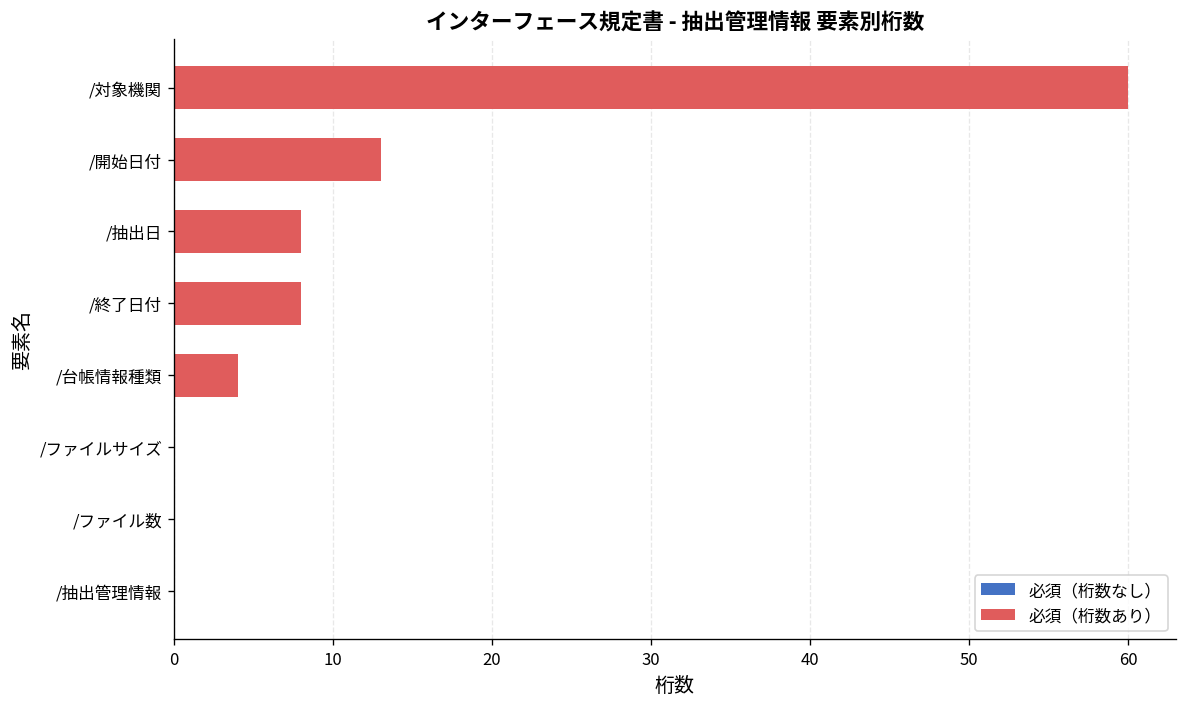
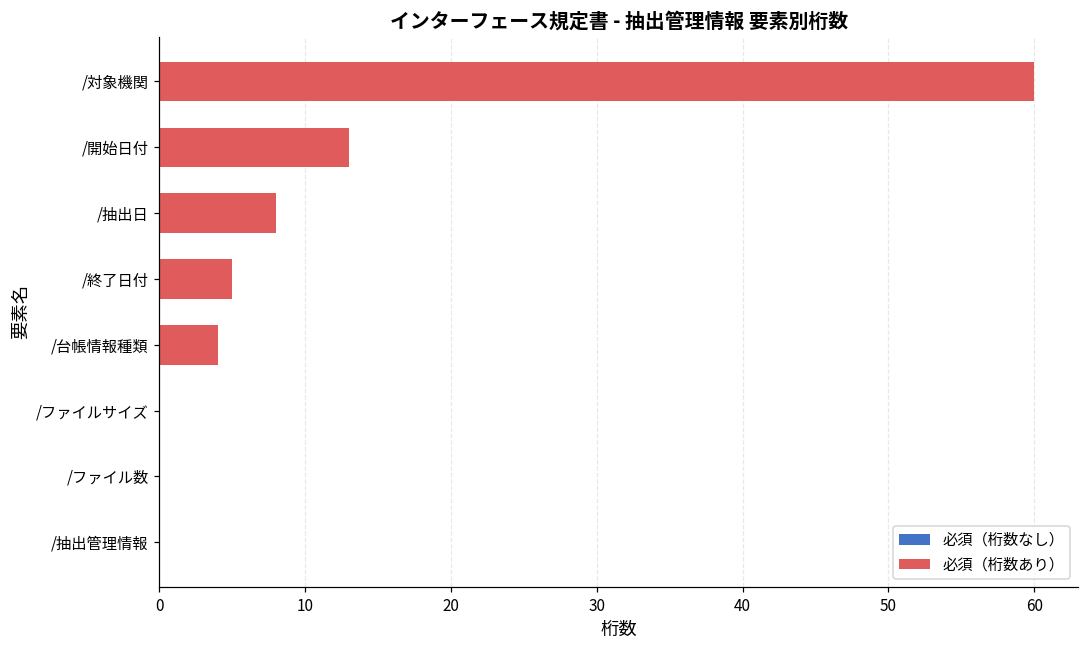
必須（桁数あり）, /終了日付: 8 -> 5
